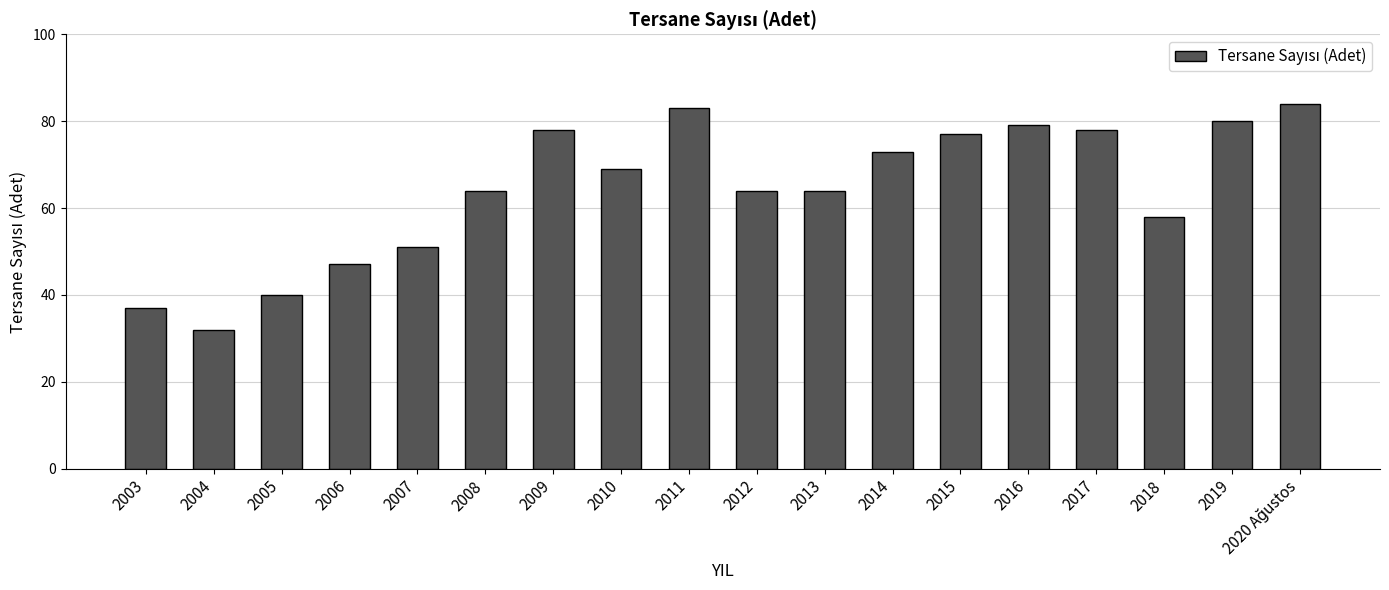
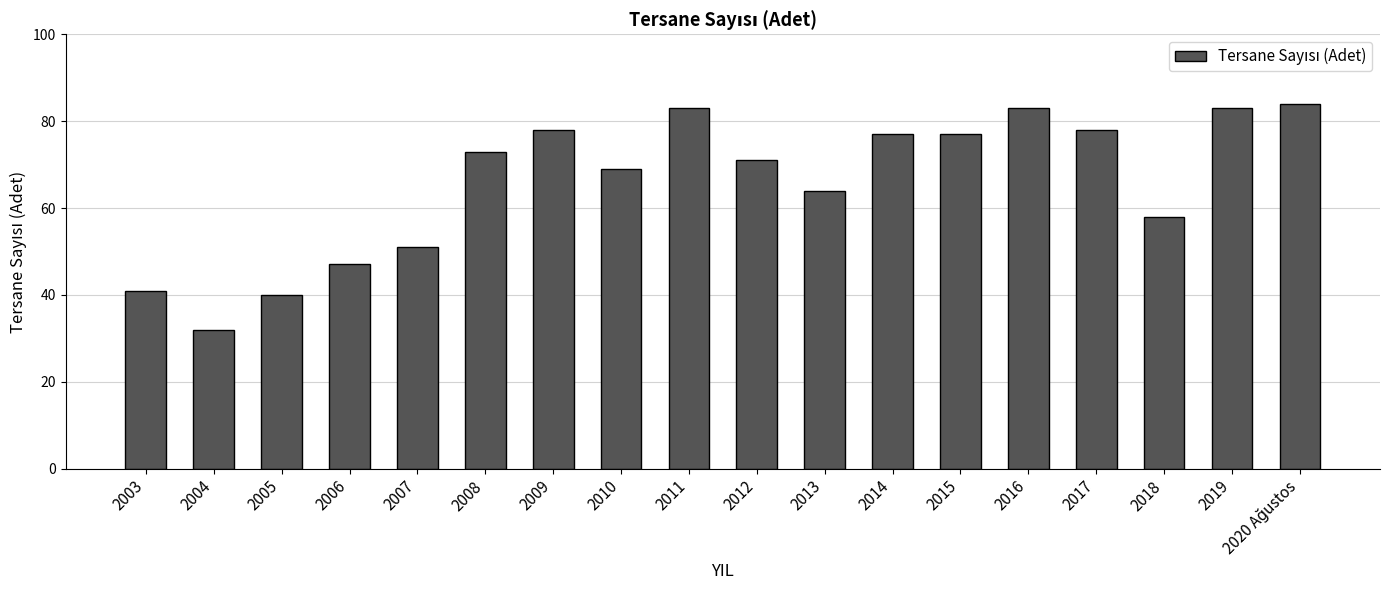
2003: 37 -> 41
2008: 64 -> 73
2012: 64 -> 71
2014: 73 -> 77
2016: 79 -> 83
2019: 80 -> 83
